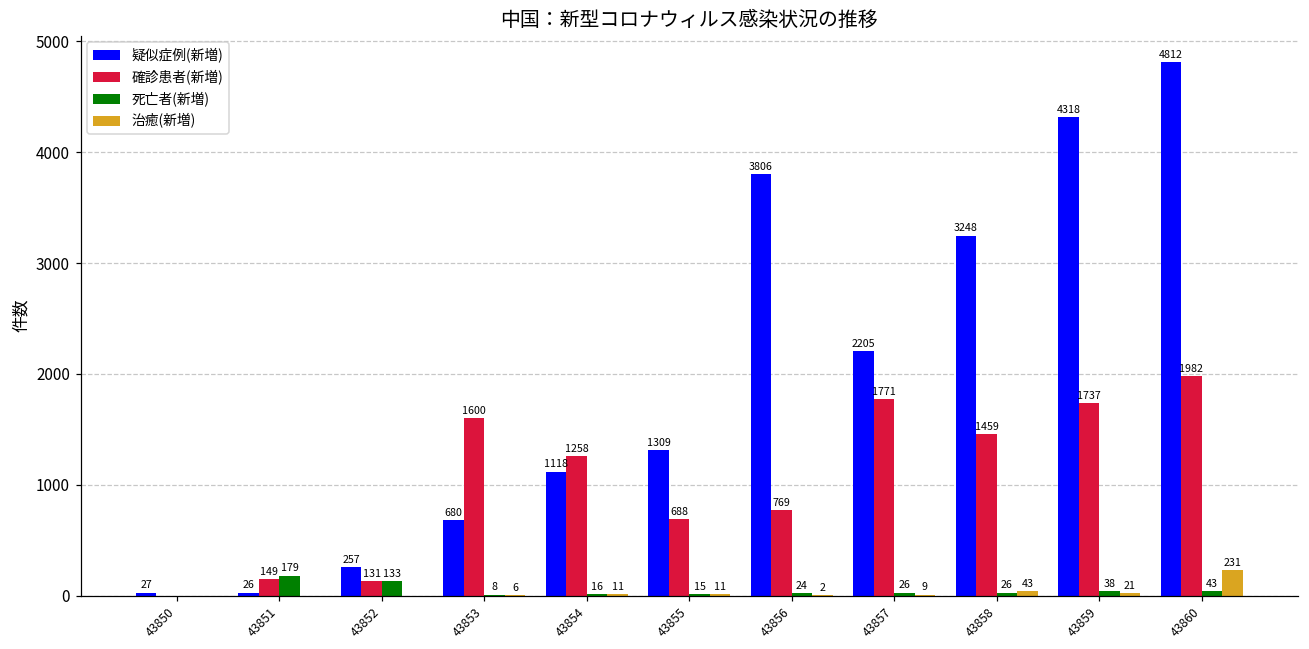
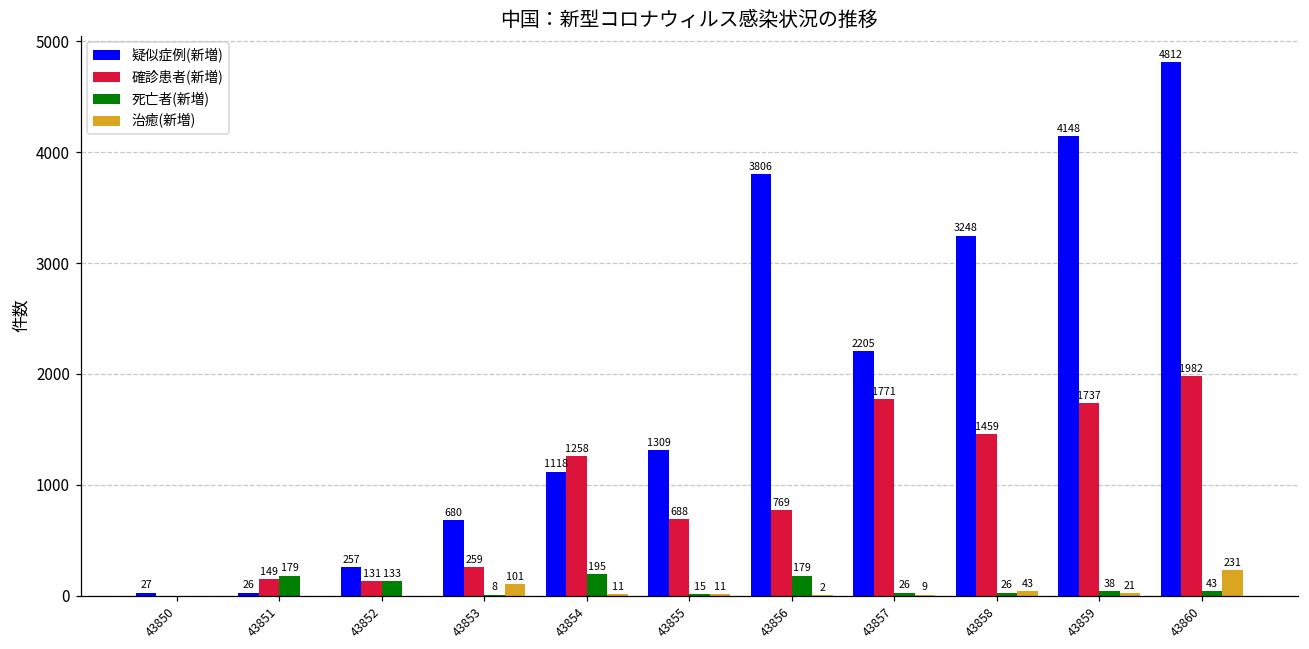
確診患者(新増), 43853: 1600 -> 259
治癒(新増), 43853: 6 -> 101
死亡者(新増), 43854: 16 -> 195
死亡者(新増), 43856: 24 -> 179
疑似症例(新増), 43859: 4318 -> 4148
